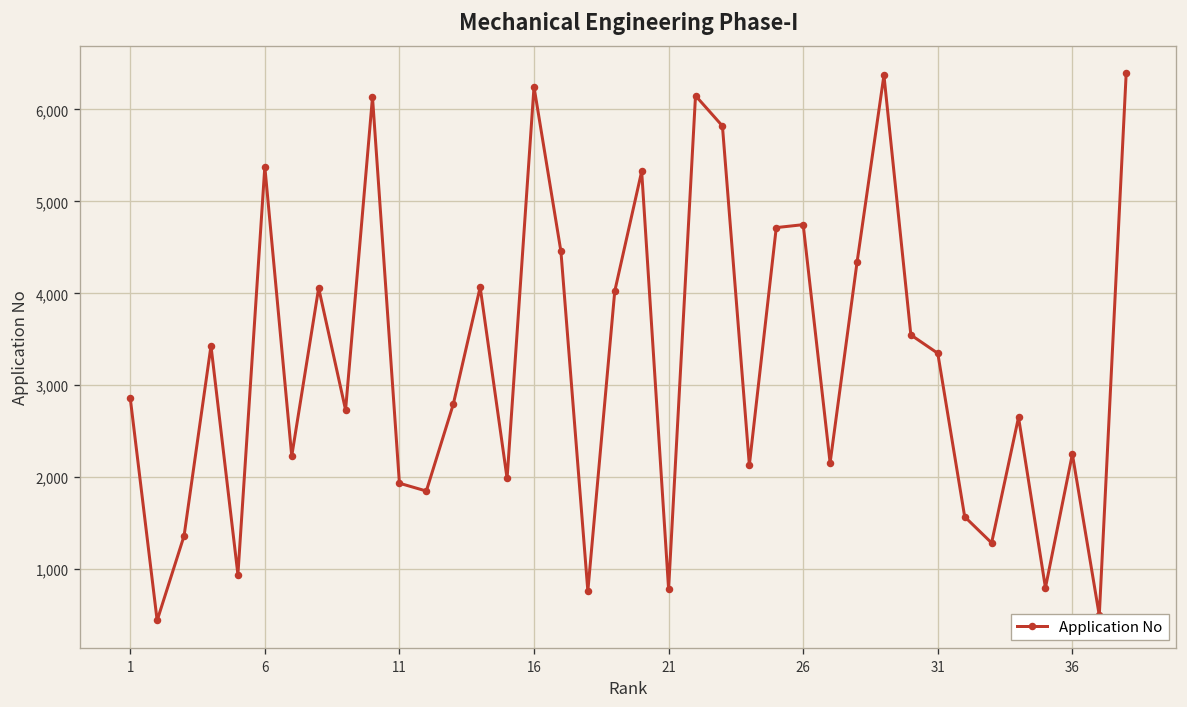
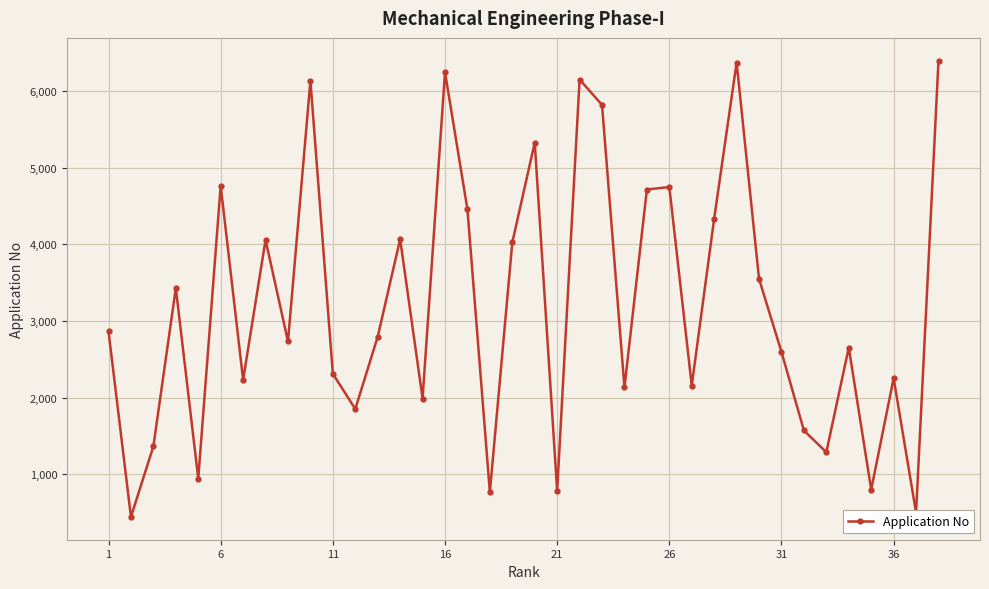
6: 5,400 -> 4,800
11: 1,900 -> 2,300
31: 3,300 -> 2,600
